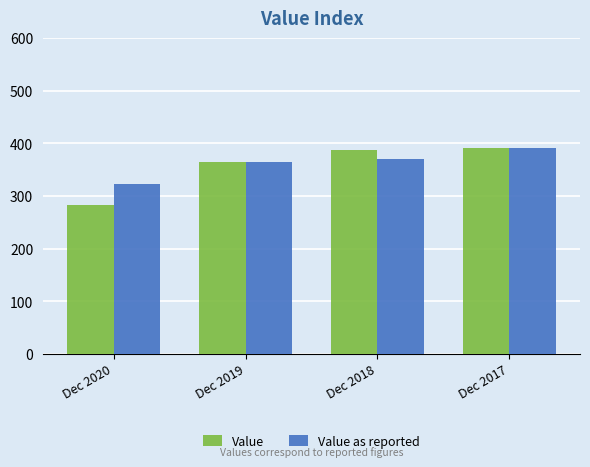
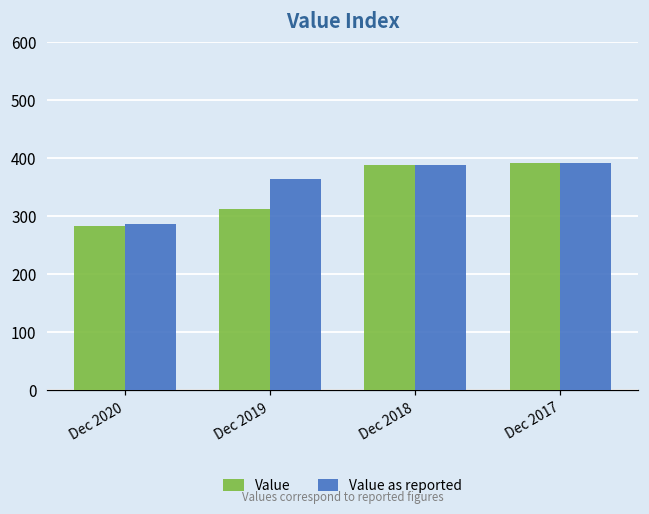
Value as reported, Dec 2020: 320 -> 290
Value, Dec 2019: 360 -> 310
Value as reported, Dec 2018: 370 -> 390
